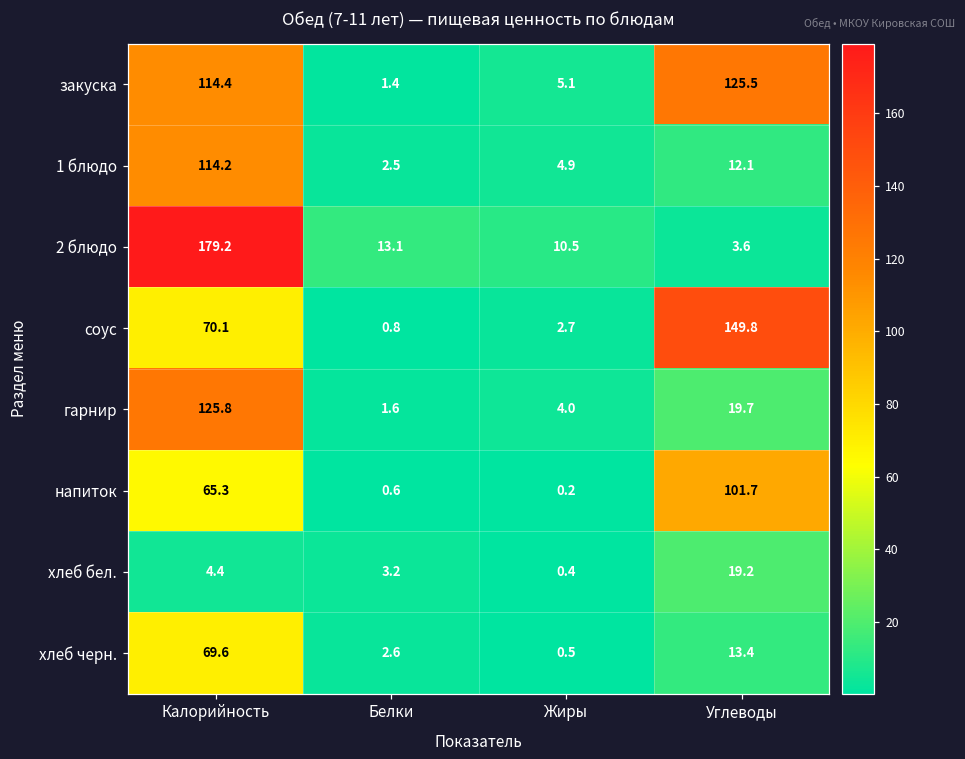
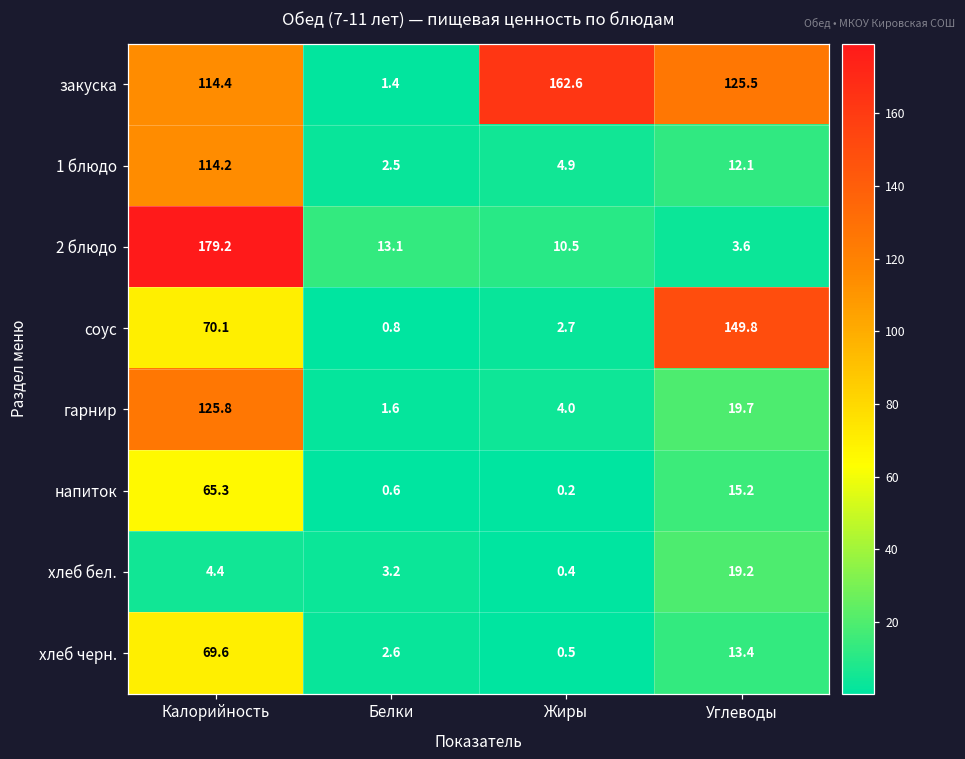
закуска, Жиры: 5.1 -> 162.6
напиток, Углеводы: 101.7 -> 15.2
